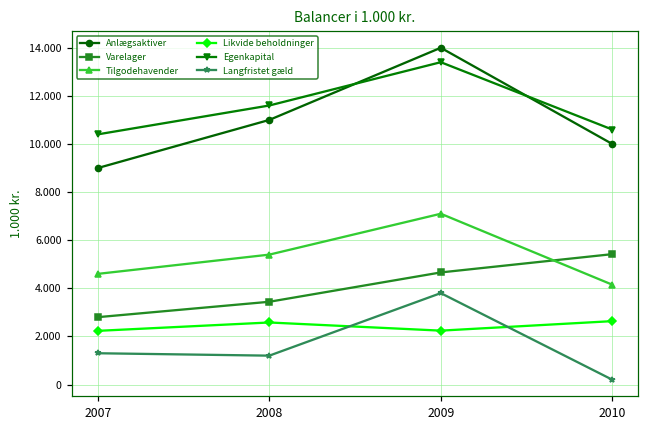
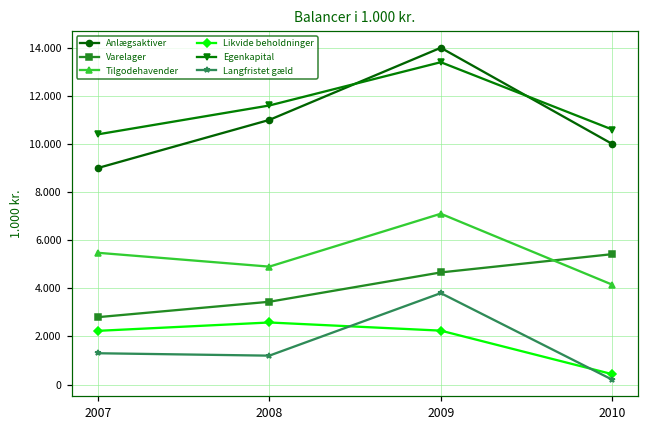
Tilgodehavender, 2007: 4.6 -> 5.5
Tilgodehavender, 2008: 5.4 -> 4.9
Likvide beholdninger, 2010: 2.6 -> 0.4
